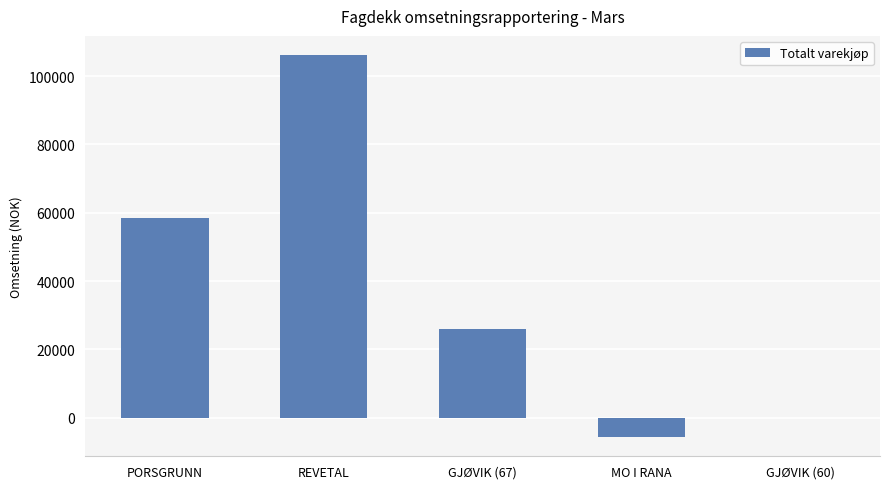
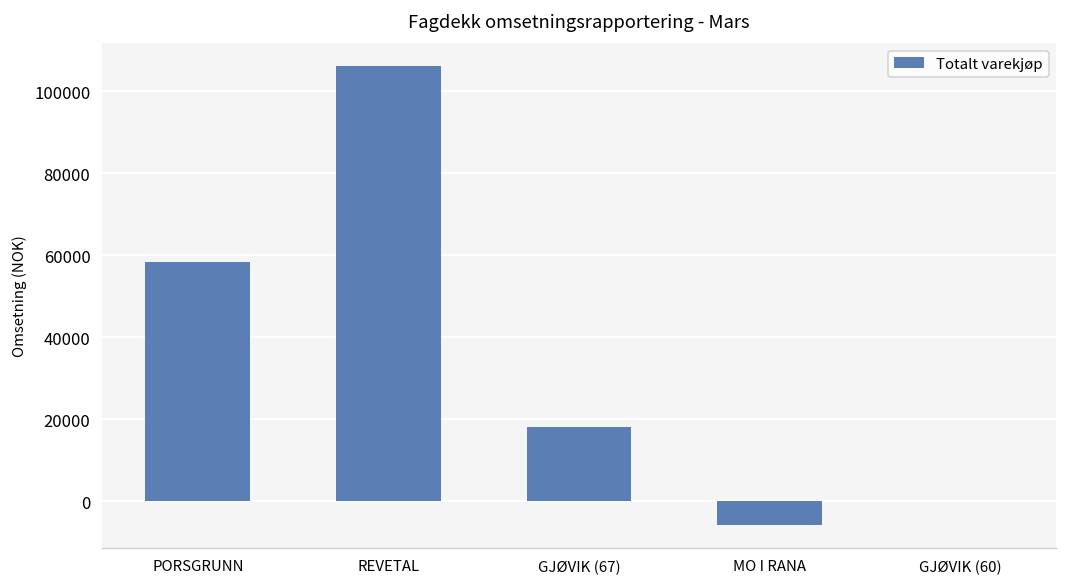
GJØVIK (67): 26000 -> 18000
